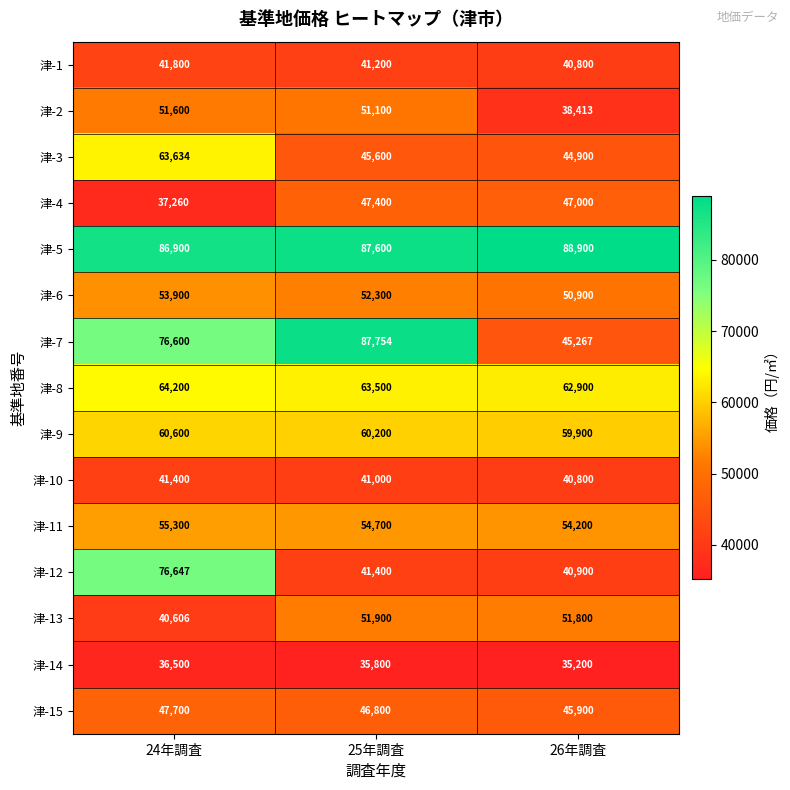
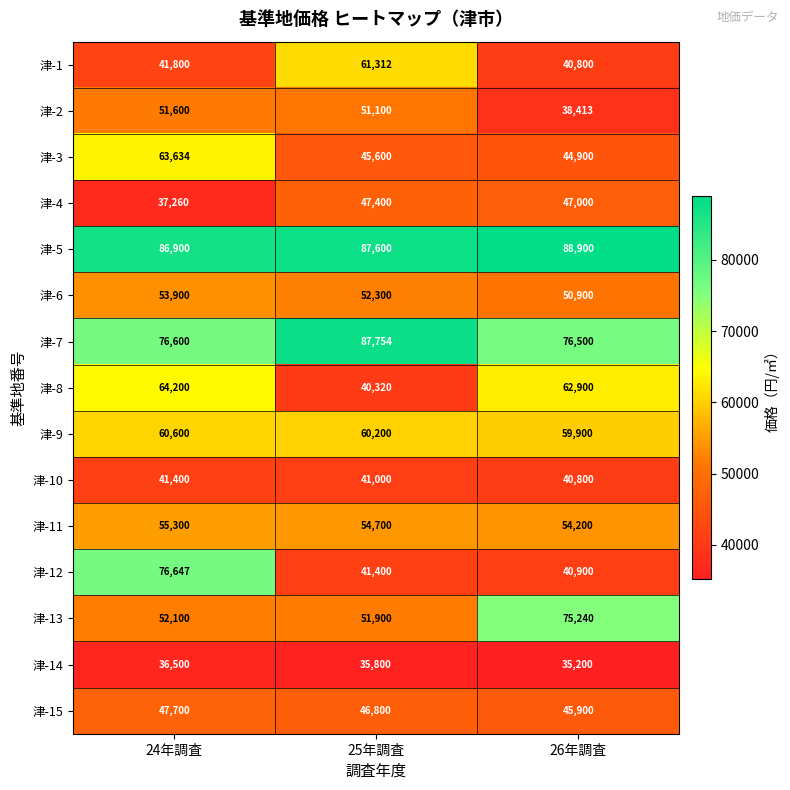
津-1, 25年調査: 41,200 -> 61,312
津-7, 26年調査: 45,267 -> 76,500
津-8, 25年調査: 63,500 -> 40,320
津-13, 24年調査: 40,606 -> 52,100
津-13, 26年調査: 51,800 -> 75,240
